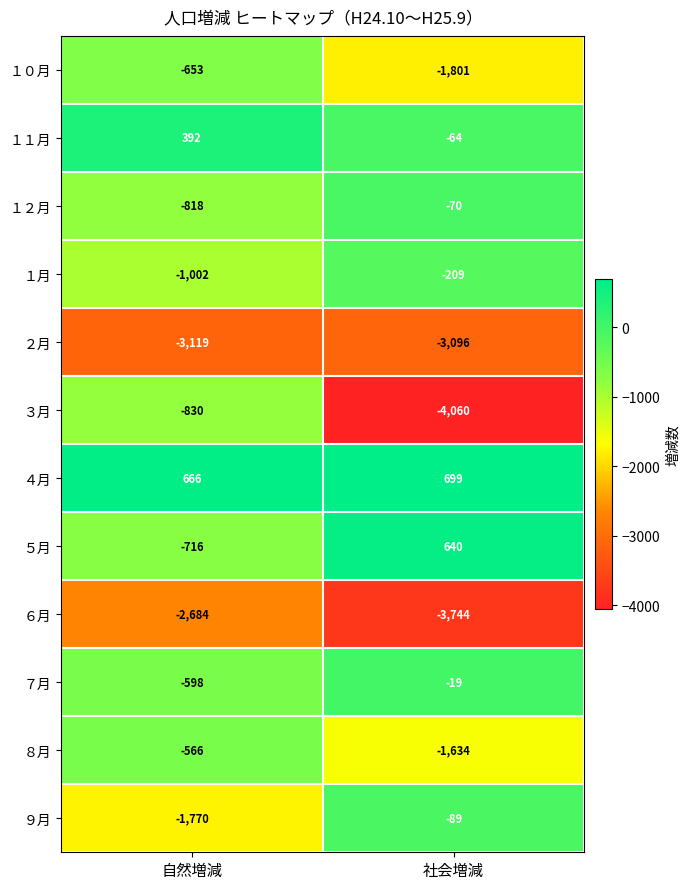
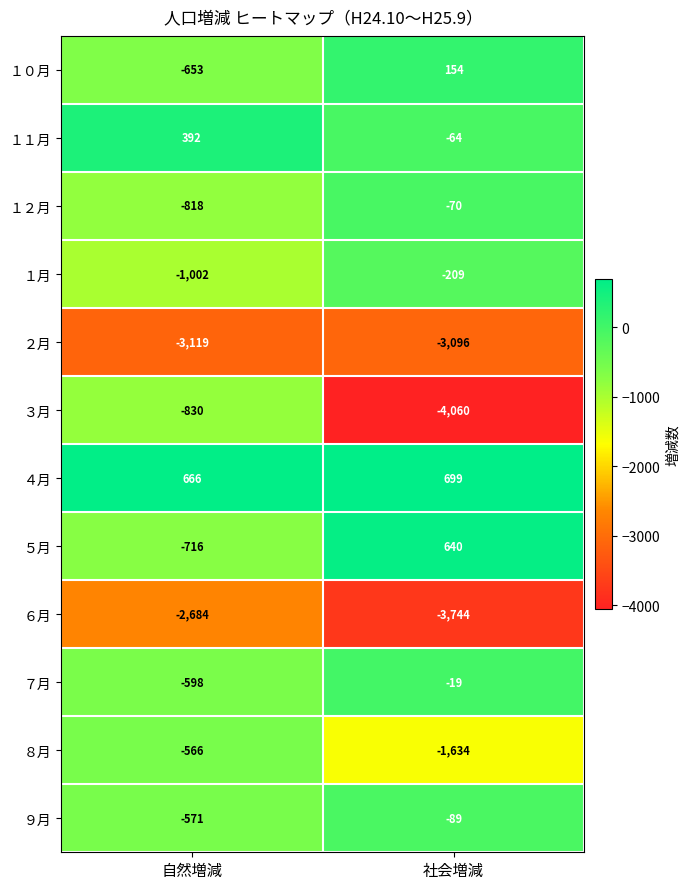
１０月, 社会増減: -1,801 -> 154
９月, 自然増減: -1,770 -> -571
